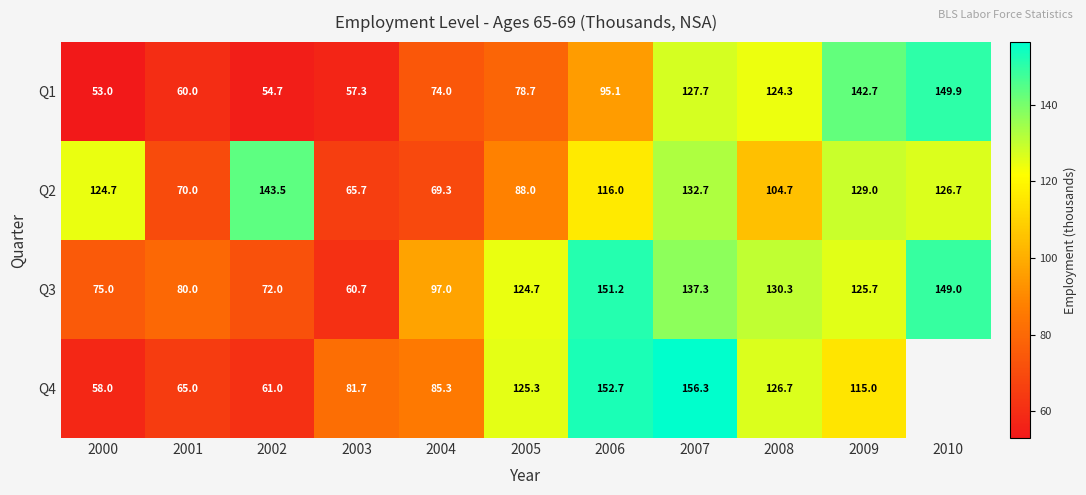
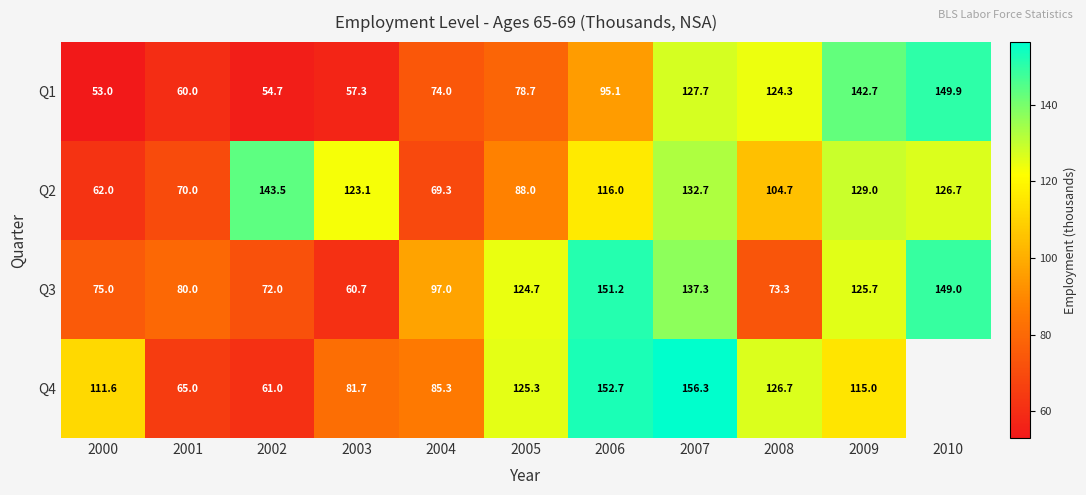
Q2, 2000: 124.7 -> 62.0
Q2, 2003: 65.7 -> 123.1
Q3, 2008: 130.3 -> 73.3
Q4, 2000: 58.0 -> 111.6
